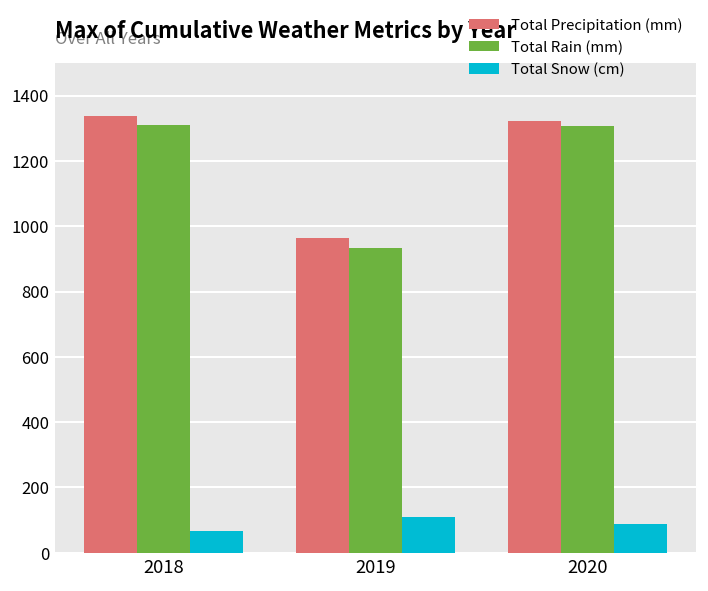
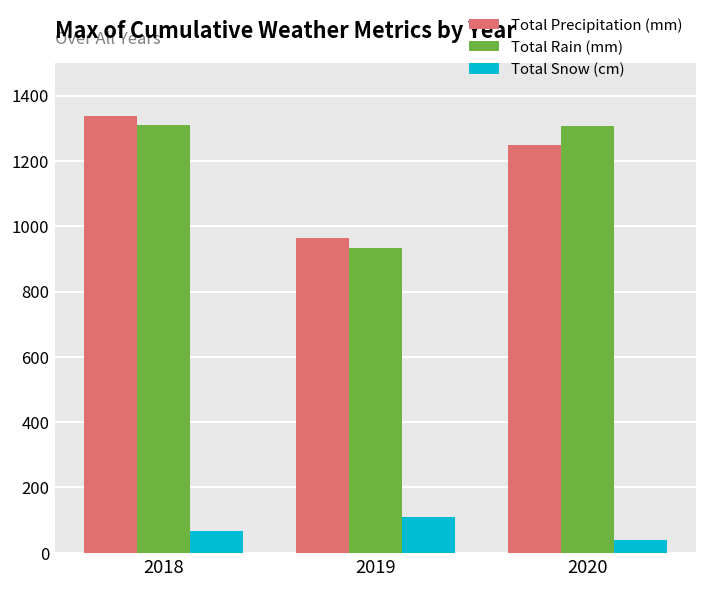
Total Precipitation (mm), 2020: 1320 -> 1250
Total Snow (cm), 2020: 90 -> 40
